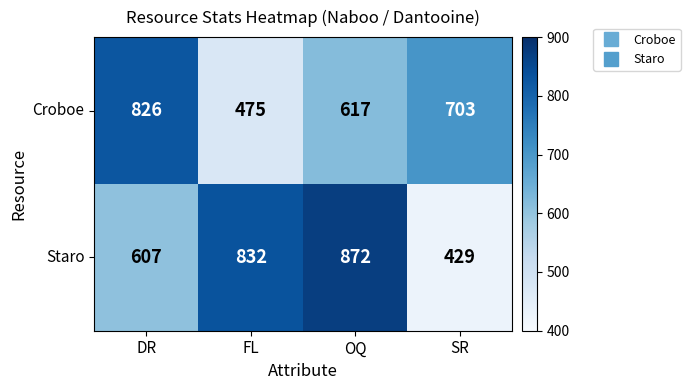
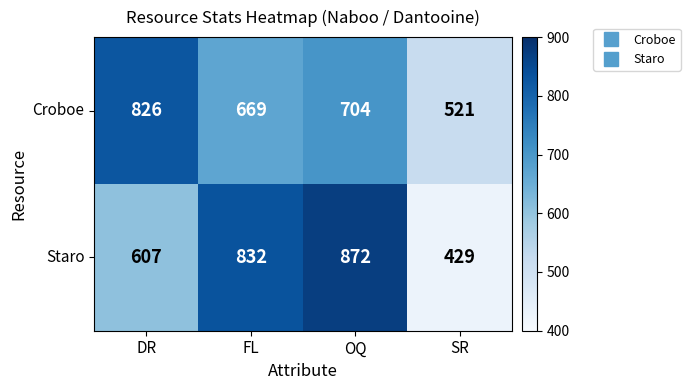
Croboe, FL: 475 -> 669
Croboe, OQ: 617 -> 704
Croboe, SR: 703 -> 521
